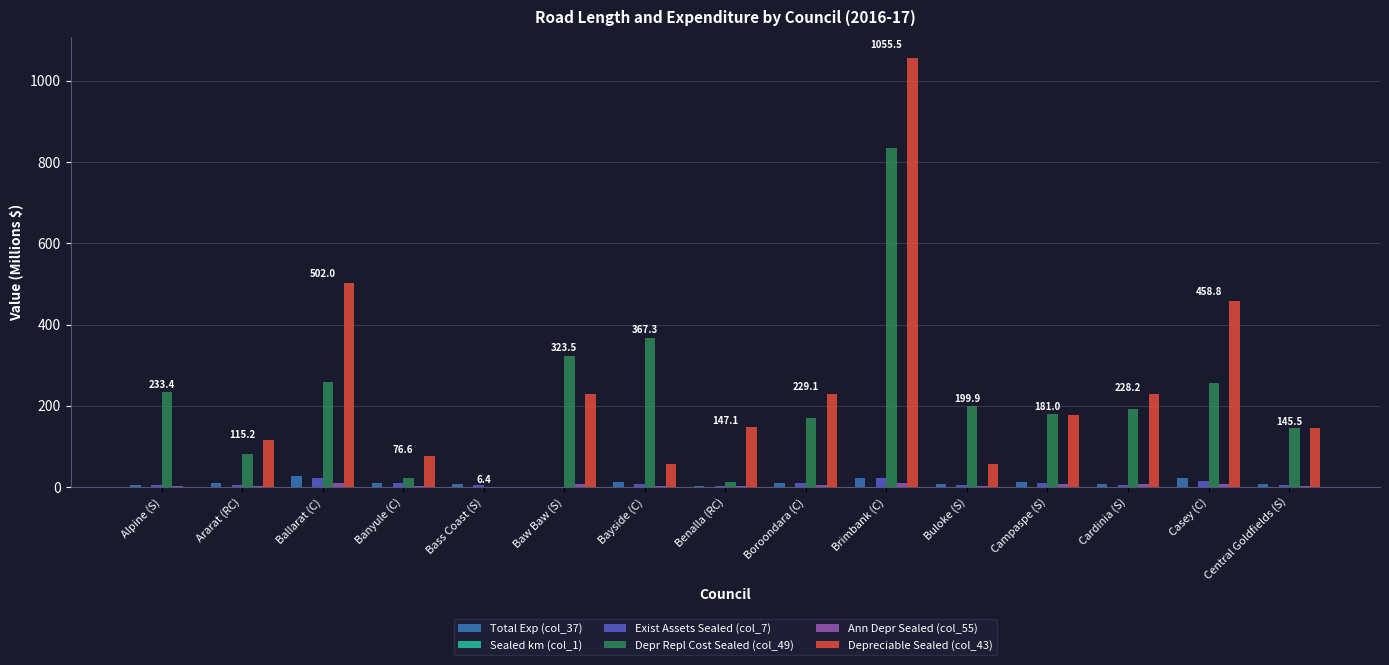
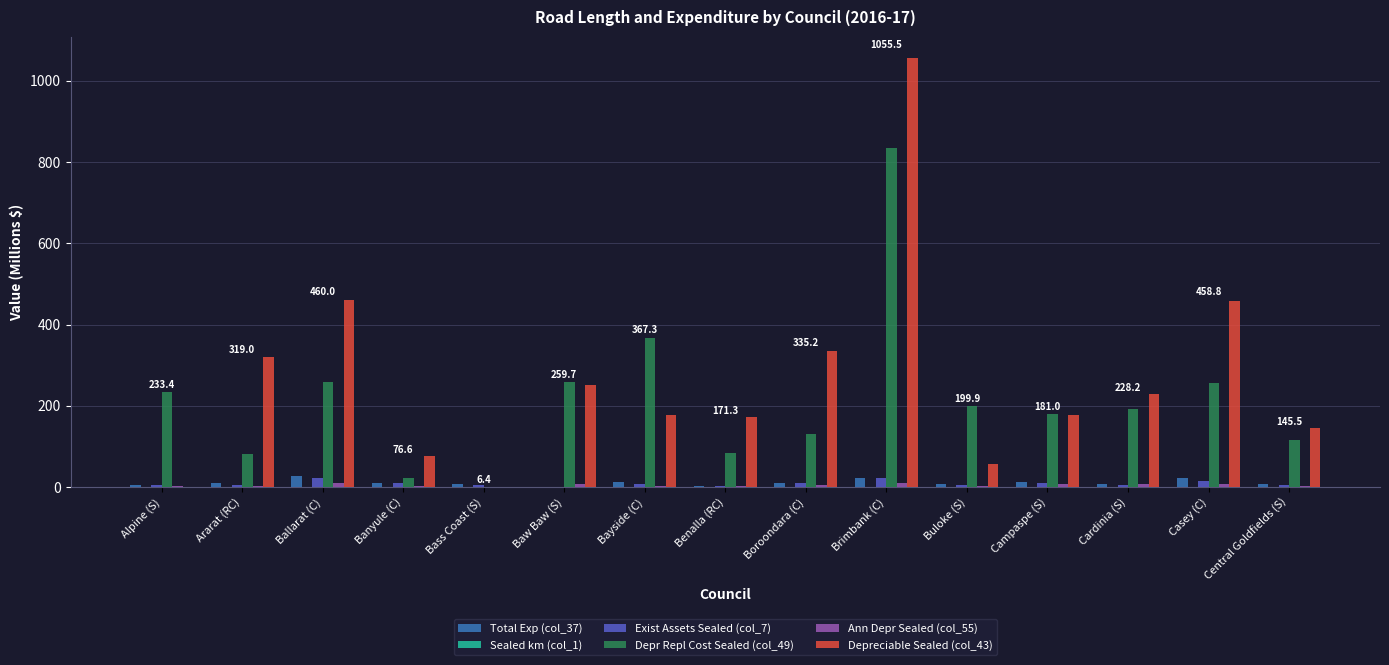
Depreciable Sealed (col_43), Ararat (RC): 115.2 -> 319.0
Depreciable Sealed (col_43), Ballarat (C): 502.0 -> 460.0
Depr Repl Cost Sealed (col_49), Baw Baw (S): 323.5 -> 259.7
Depreciable Sealed (col_43), Baw Baw (S): 230 -> 250
Depreciable Sealed (col_43), Bayside (C): 60 -> 180
Depr Repl Cost Sealed (col_49), Benalla (RC): 10 -> 80
Depreciable Sealed (col_43), Benalla (RC): 147.1 -> 171.3
Depr Repl Cost Sealed (col_49), Boroondara (C): 170 -> 130
Depreciable Sealed (col_43), Boroondara (C): 229.1 -> 335.2
Depr Repl Cost Sealed (col_49), Central Goldfields (S): 140 -> 120
